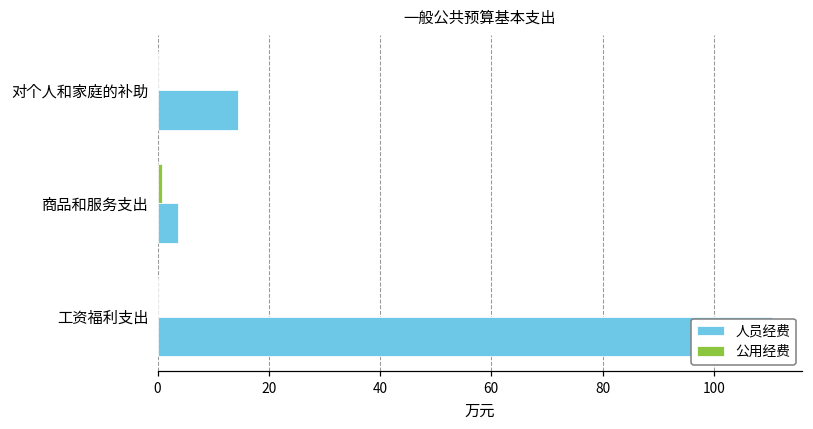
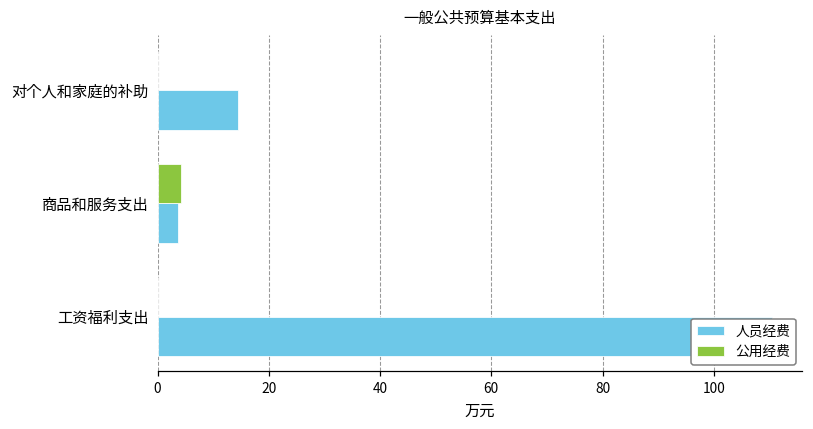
公用经费, 商品和服务支出: 1 -> 4
